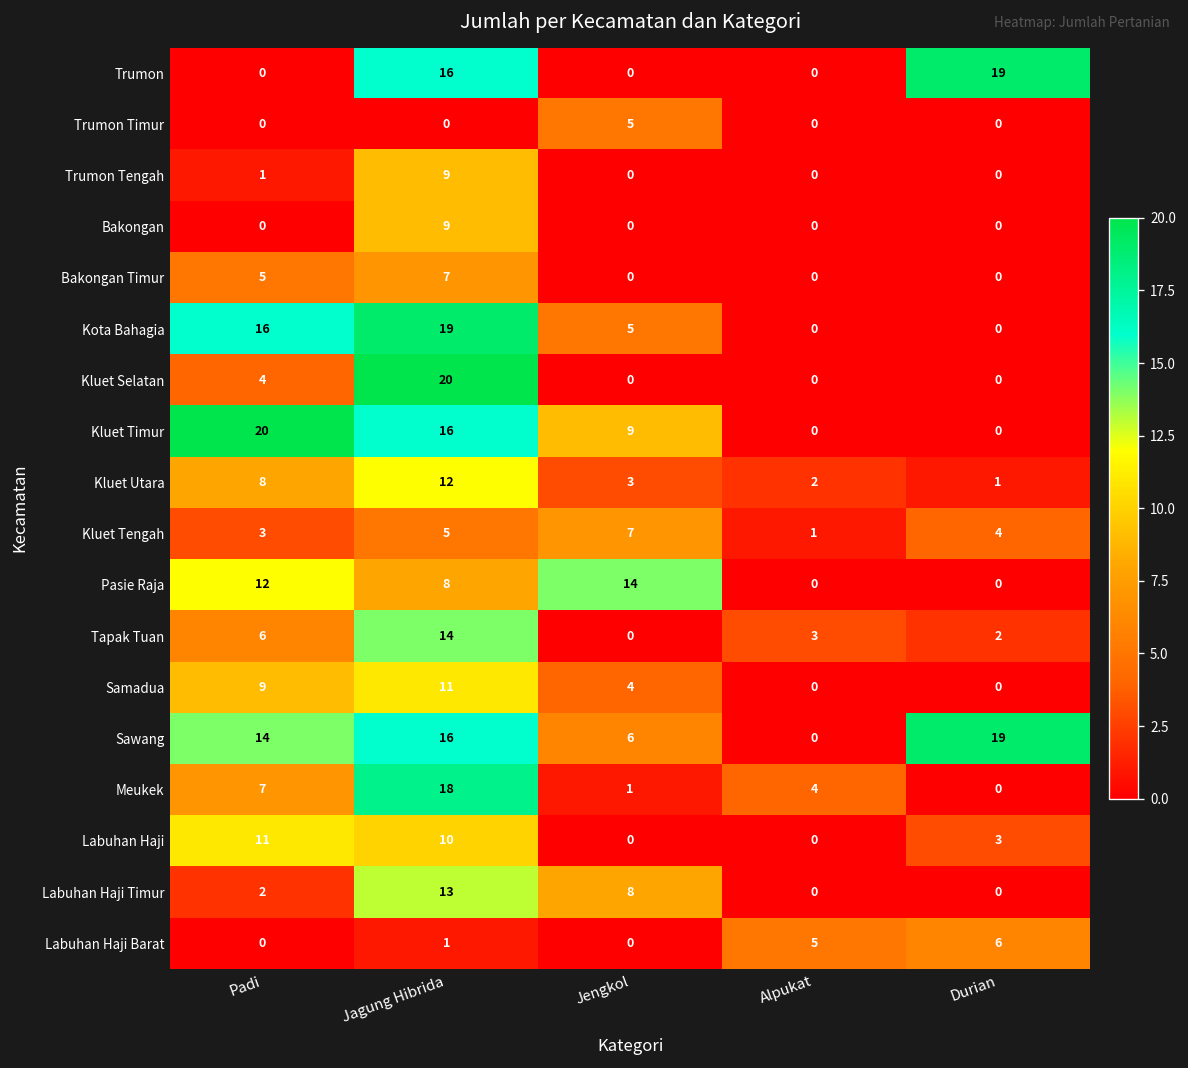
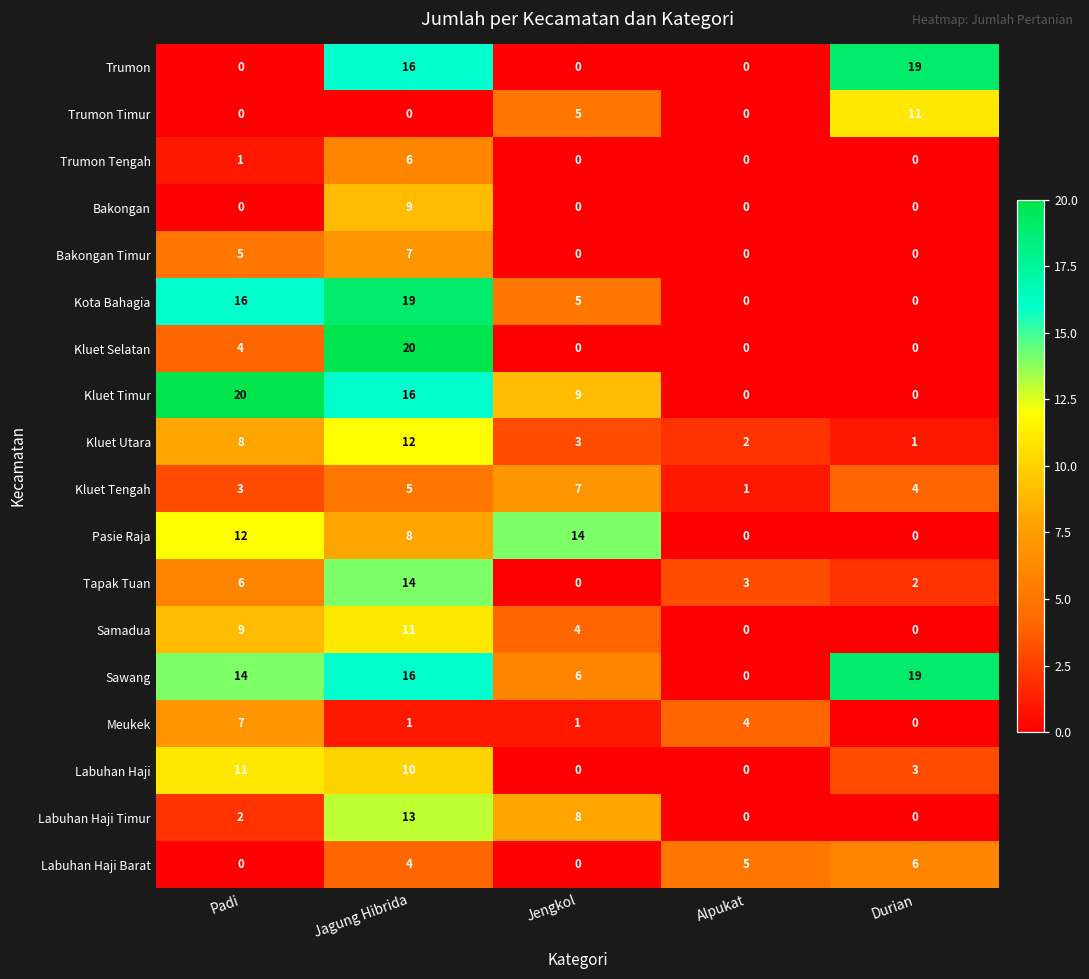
Trumon Timur, Durian: 0 -> 11
Trumon Tengah, Jagung Hibrida: 9 -> 6
Meukek, Jagung Hibrida: 18 -> 1
Labuhan Haji Barat, Jagung Hibrida: 1 -> 4
